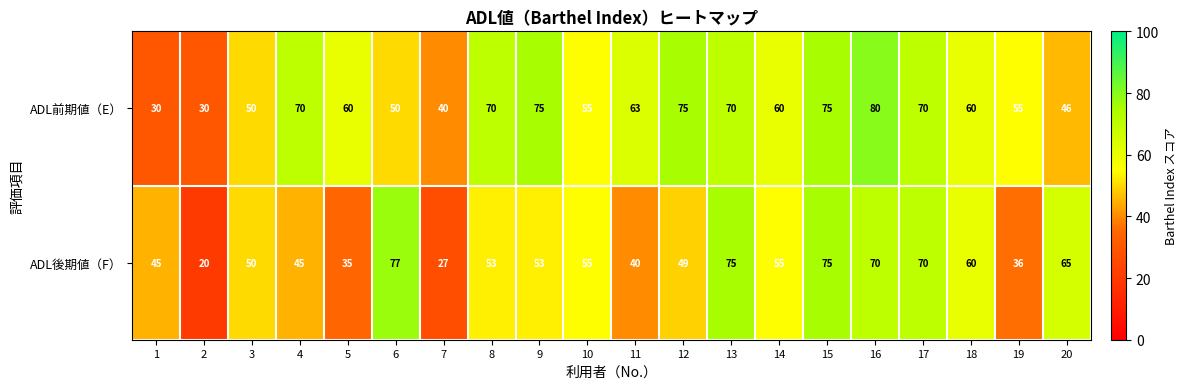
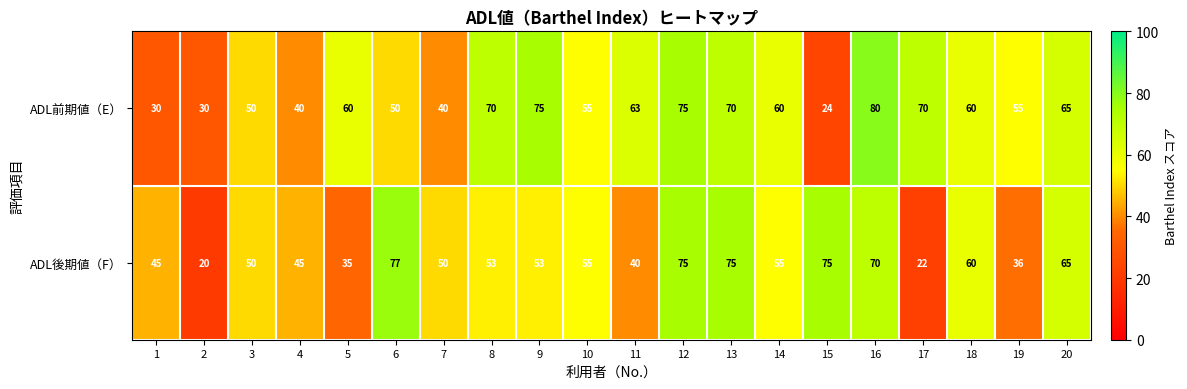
ADL前期値（E）, 4: 70 -> 40
ADL前期値（E）, 15: 75 -> 24
ADL前期値（E）, 20: 46 -> 65
ADL後期値（F）, 7: 27 -> 50
ADL後期値（F）, 12: 49 -> 75
ADL後期値（F）, 17: 70 -> 22
